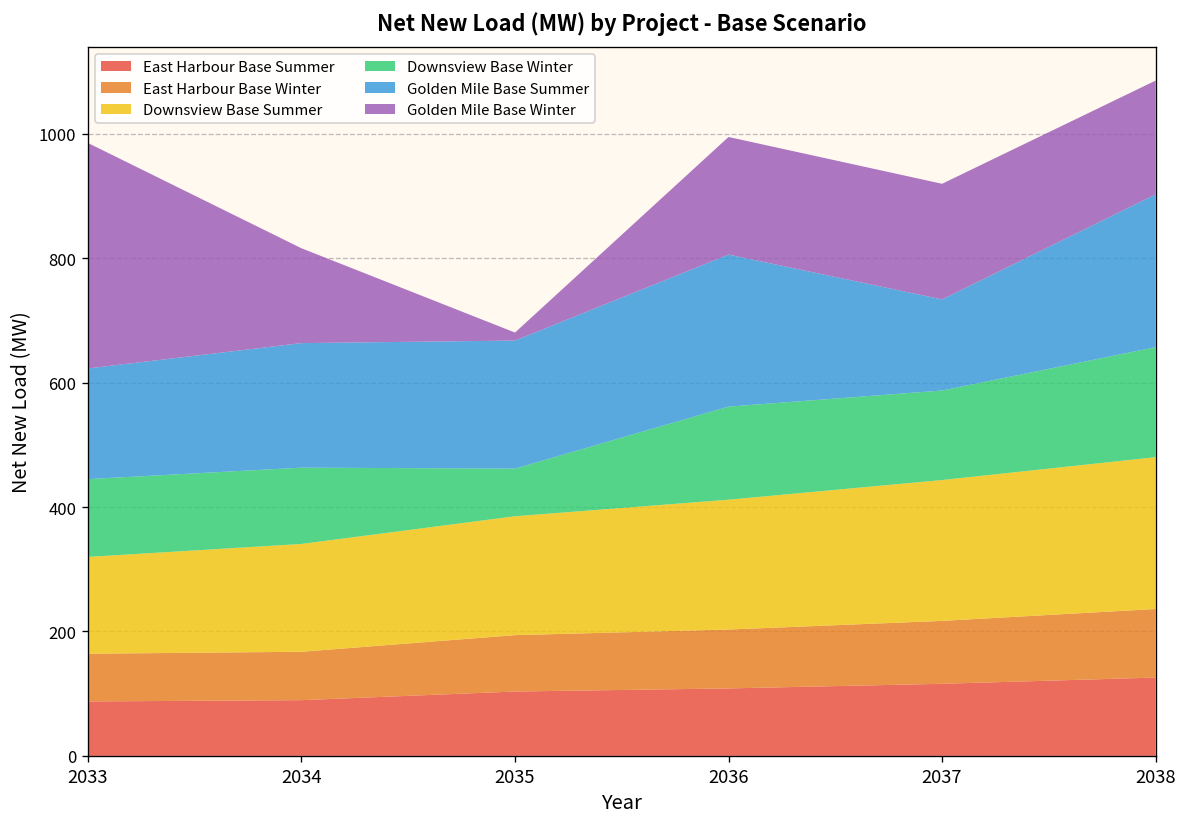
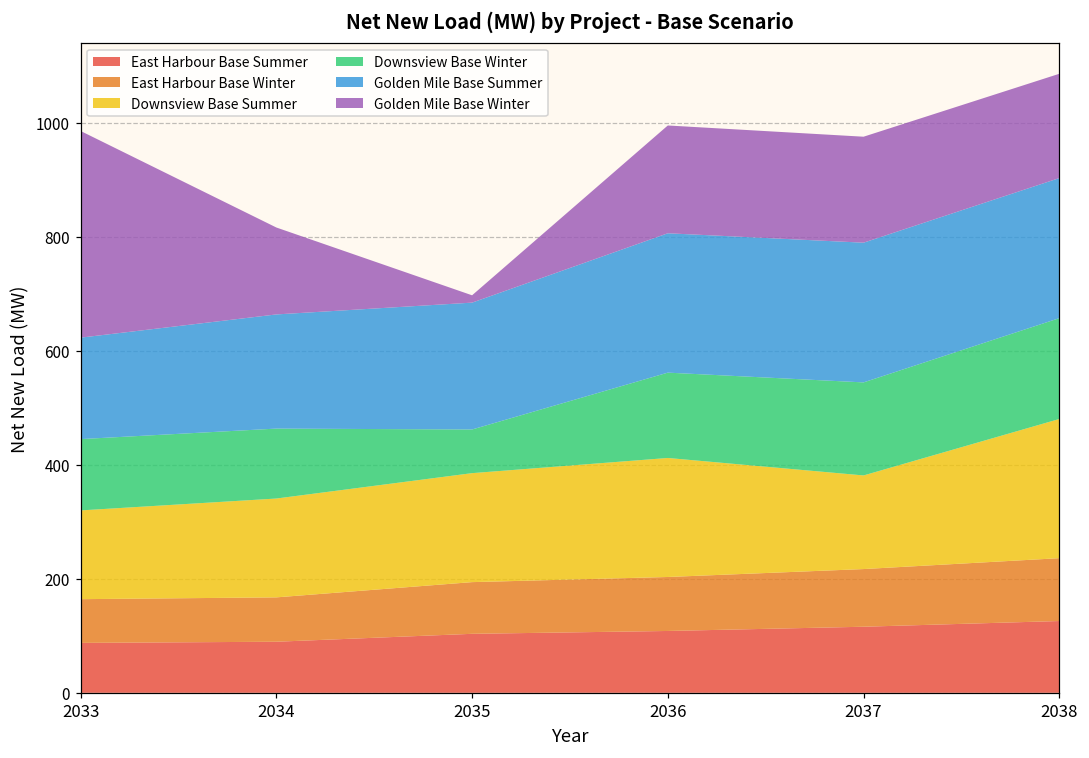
Golden Mile Base Summer, 2035: 210 -> 220
Downsview Base Summer, 2037: 230 -> 160
Downsview Base Winter, 2037: 140 -> 160
Golden Mile Base Summer, 2037: 150 -> 250
